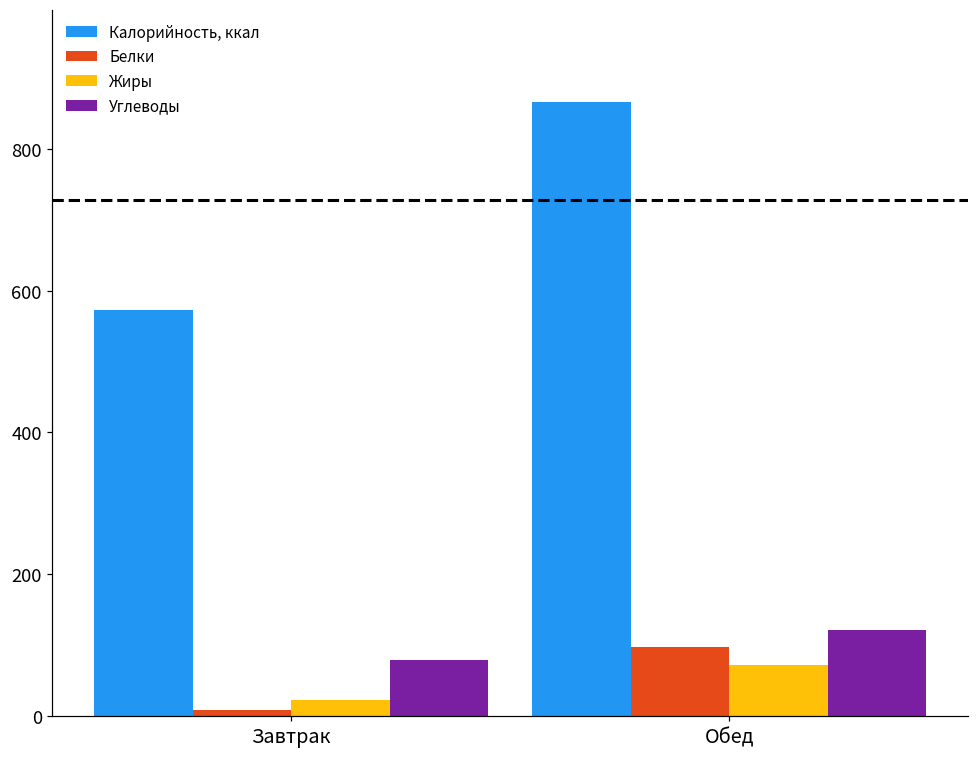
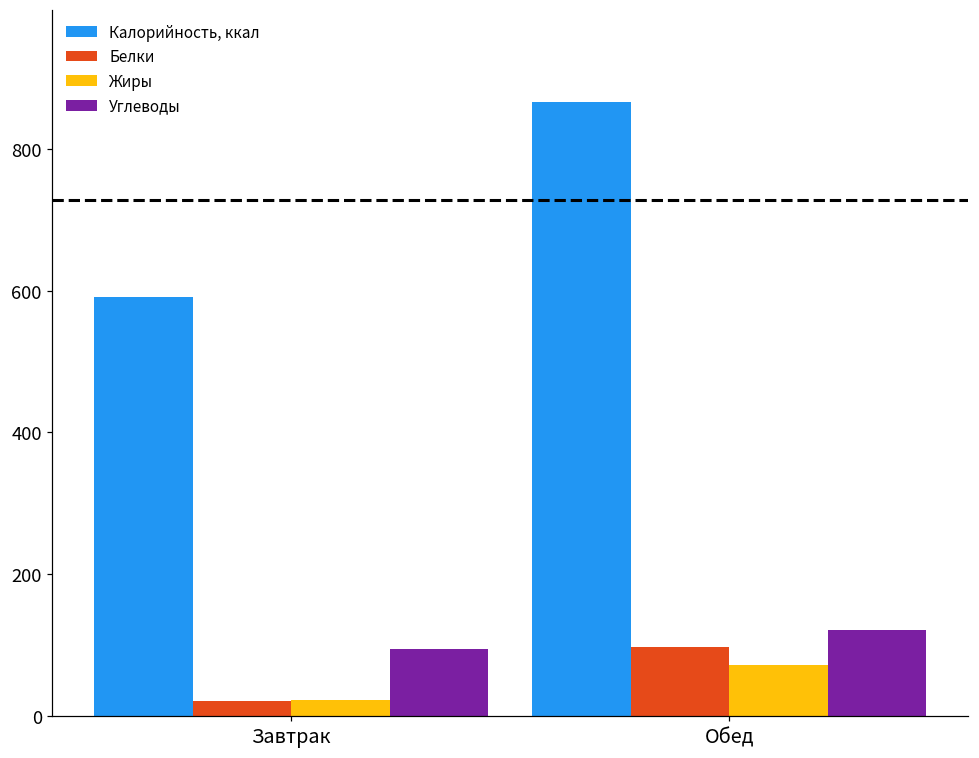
Калорийность, ккал, Завтрак: 570 -> 590
Белки, Завтрак: 10 -> 20
Углеводы, Завтрак: 80 -> 90
